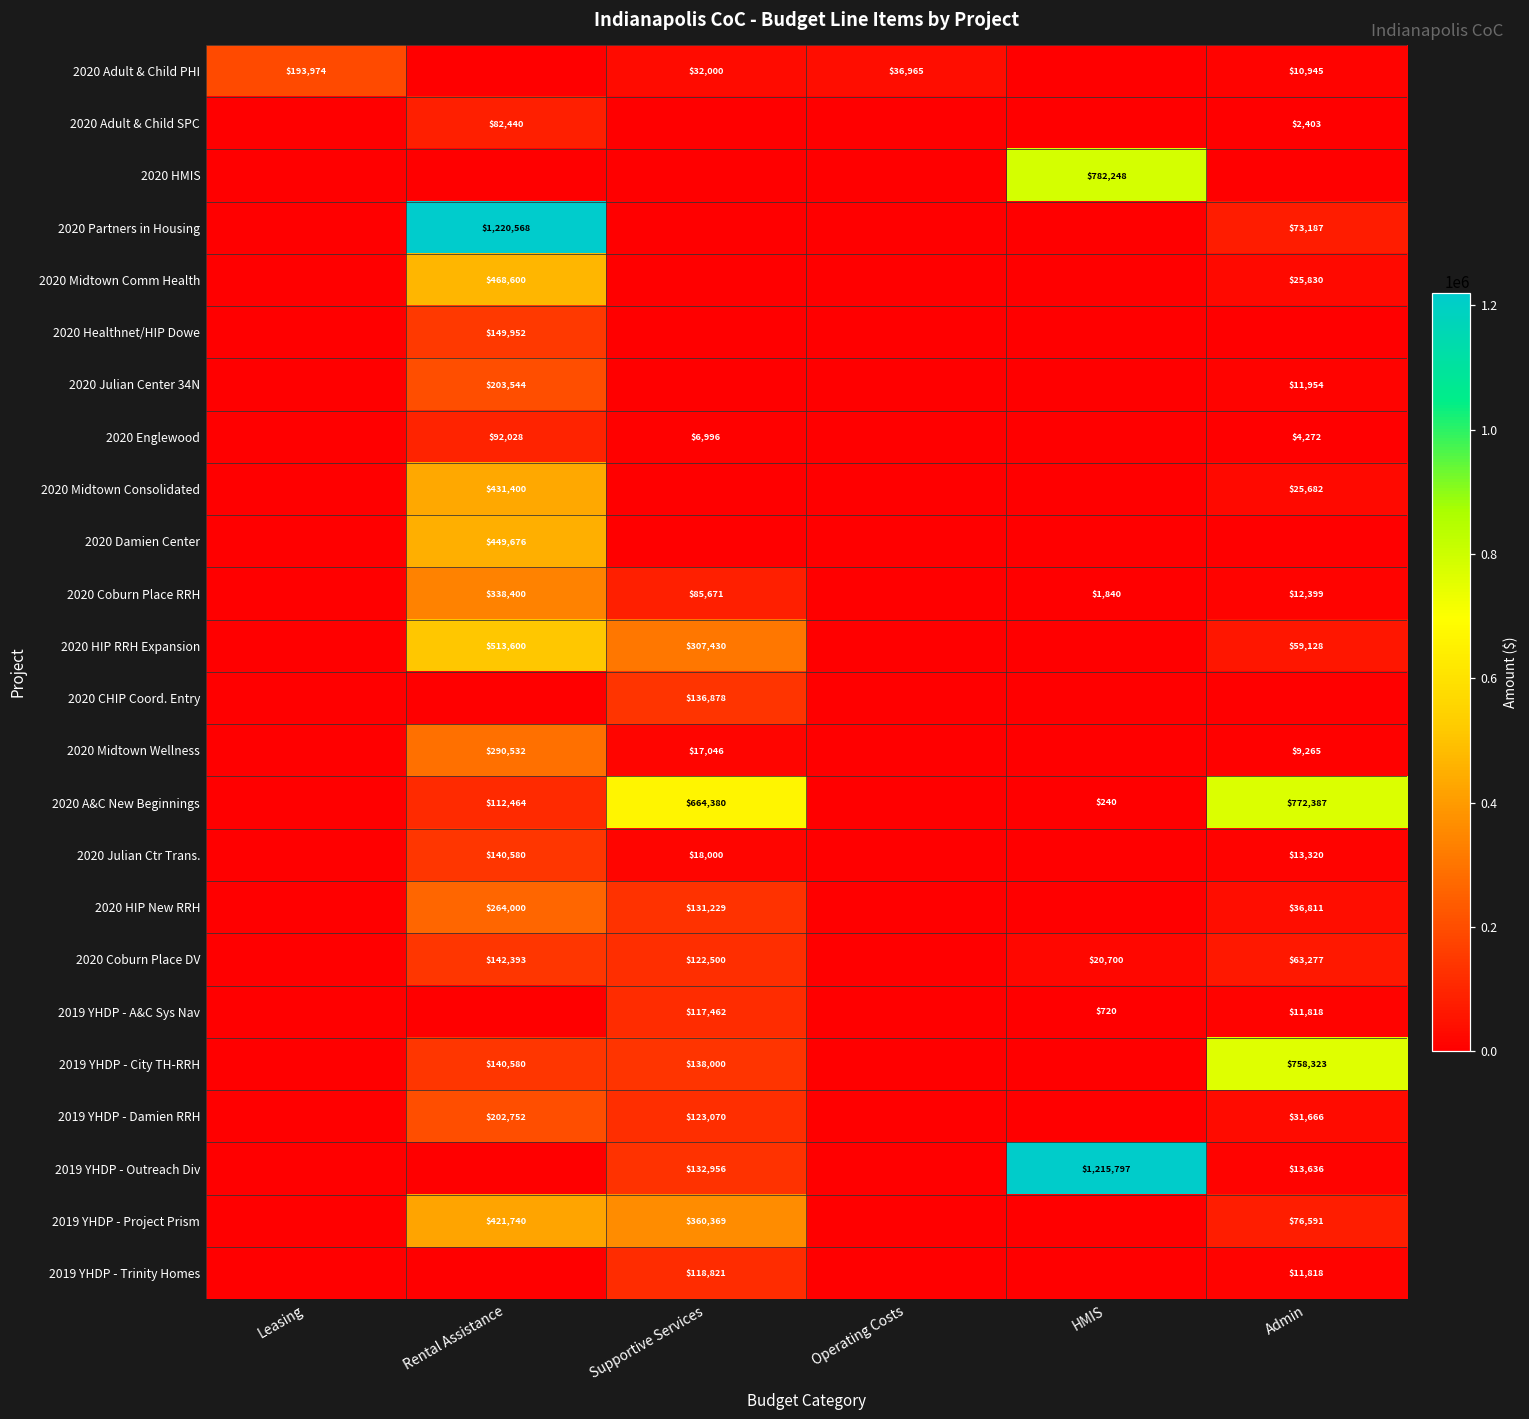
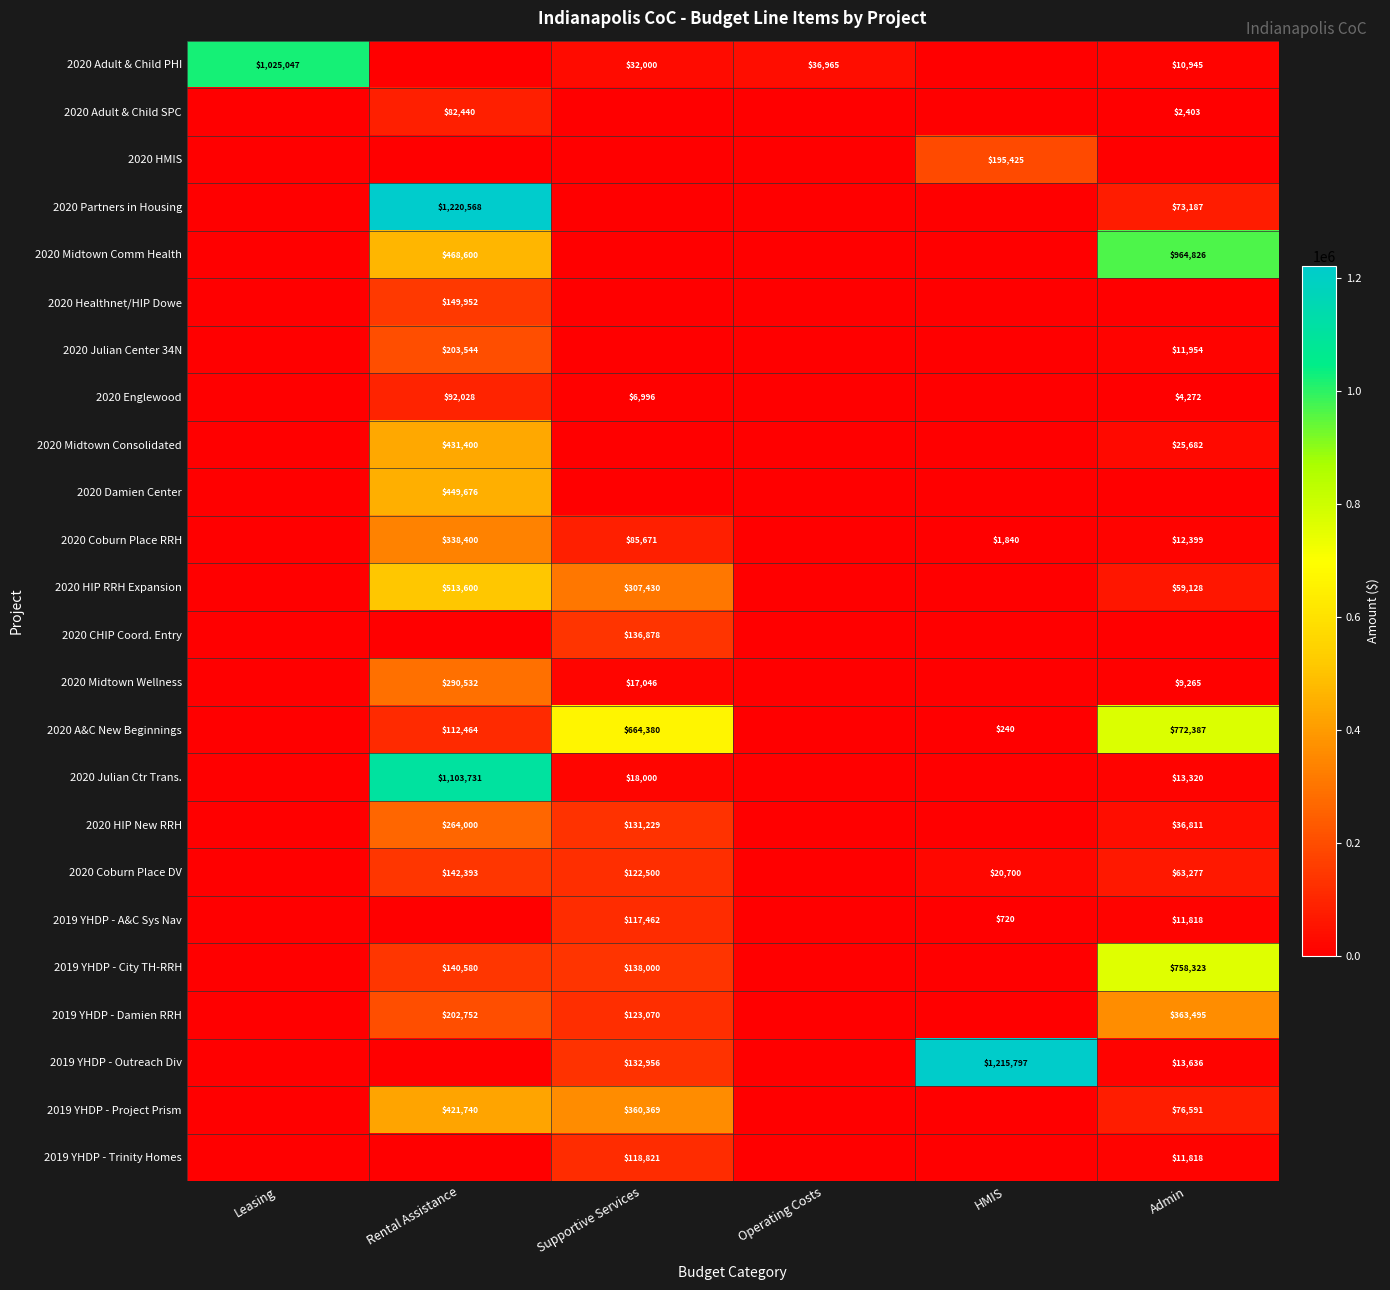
2020 Adult & Child PHI, Leasing: $193,974 -> $1,025,047
2020 HMIS, HMIS: $782,248 -> $195,425
2020 Midtown Comm Health, Admin: $25,830 -> $964,826
2020 Julian Ctr Trans., Rental Assistance: $140,580 -> $1,103,731
2019 YHDP - Damien RRH, Admin: $31,666 -> $363,495
